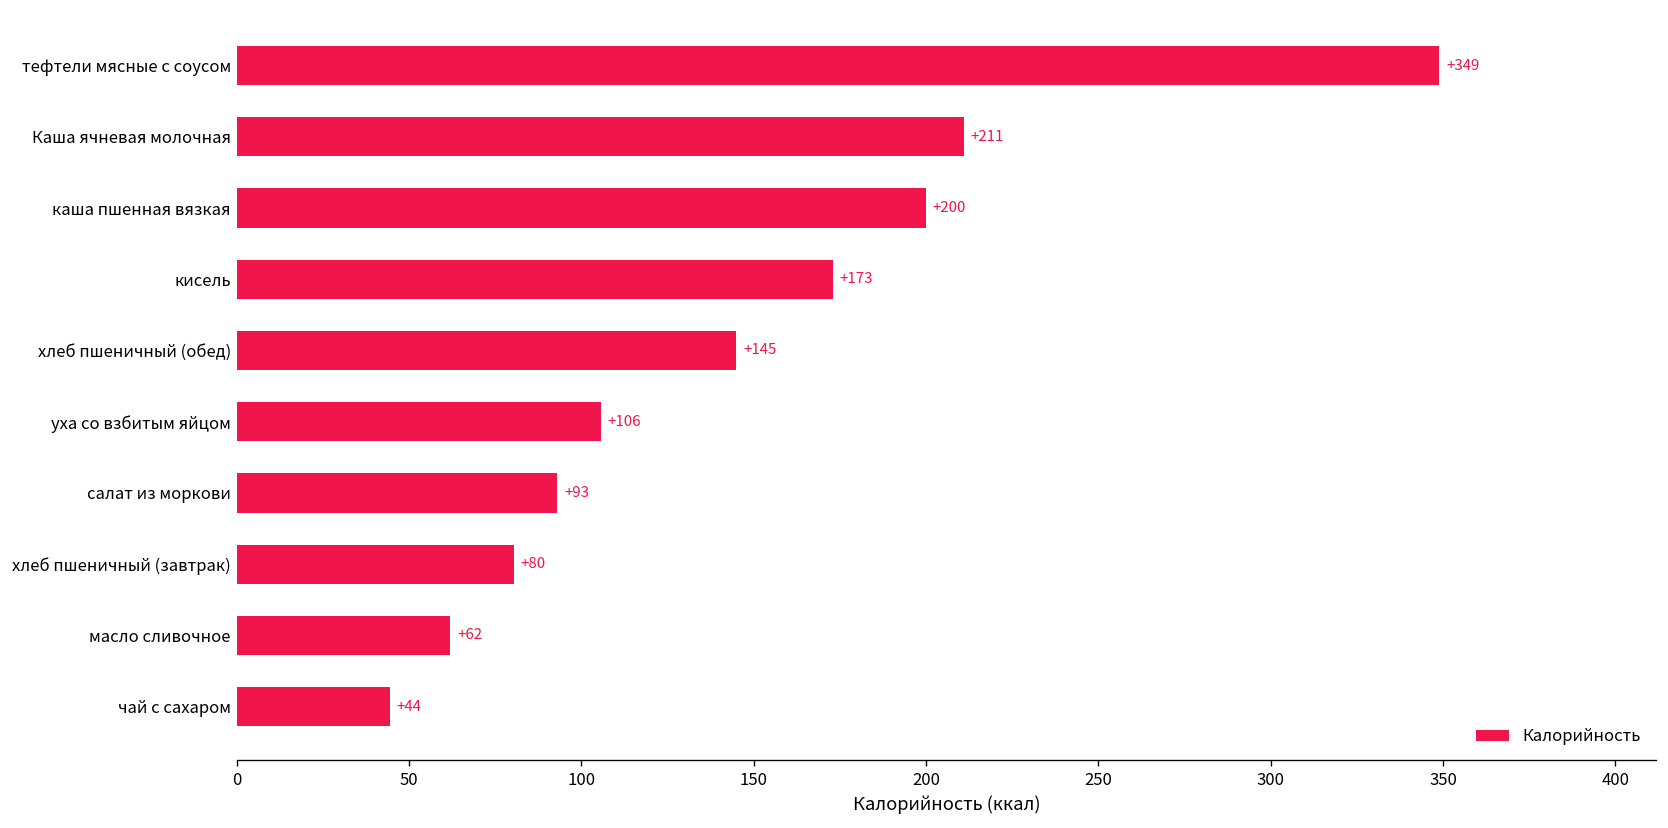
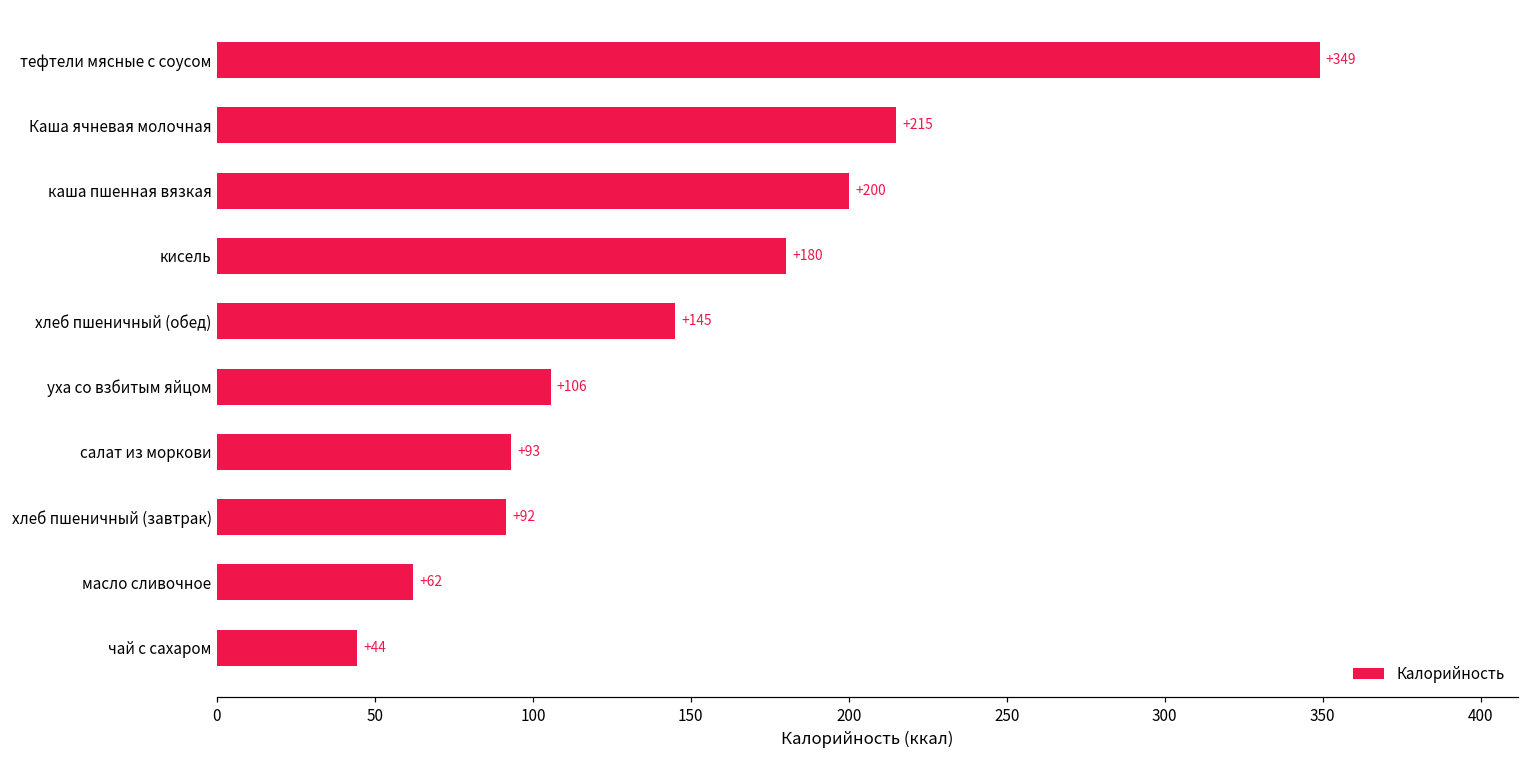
Каша ячневая молочная: +211 -> +215
кисель: +173 -> +180
хлеб пшеничный (завтрак): +80 -> +92
